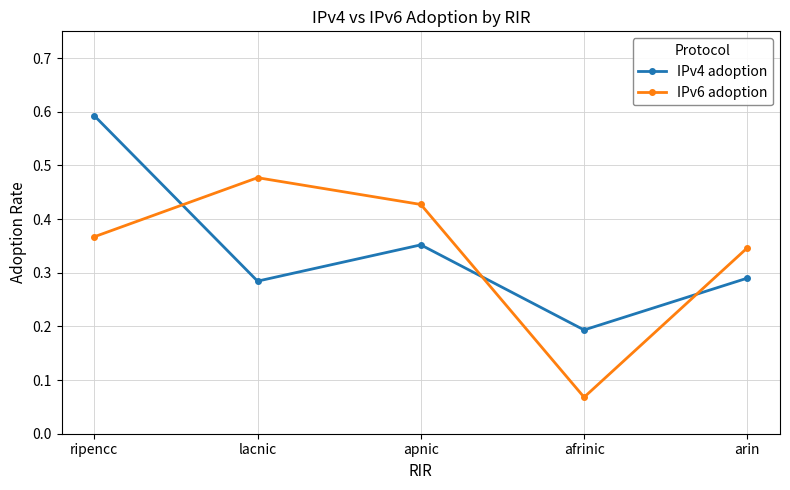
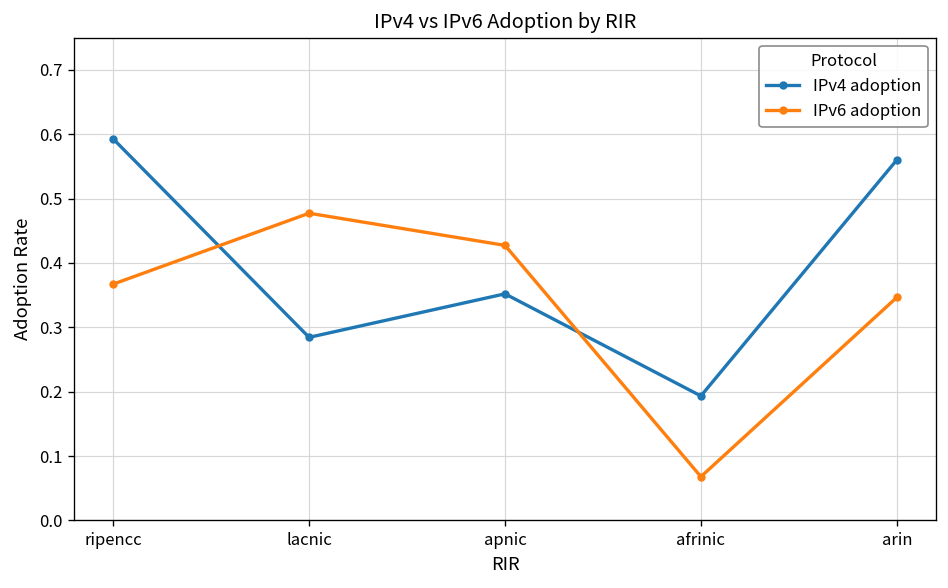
IPv4 adoption, arin: 0.29 -> 0.56
